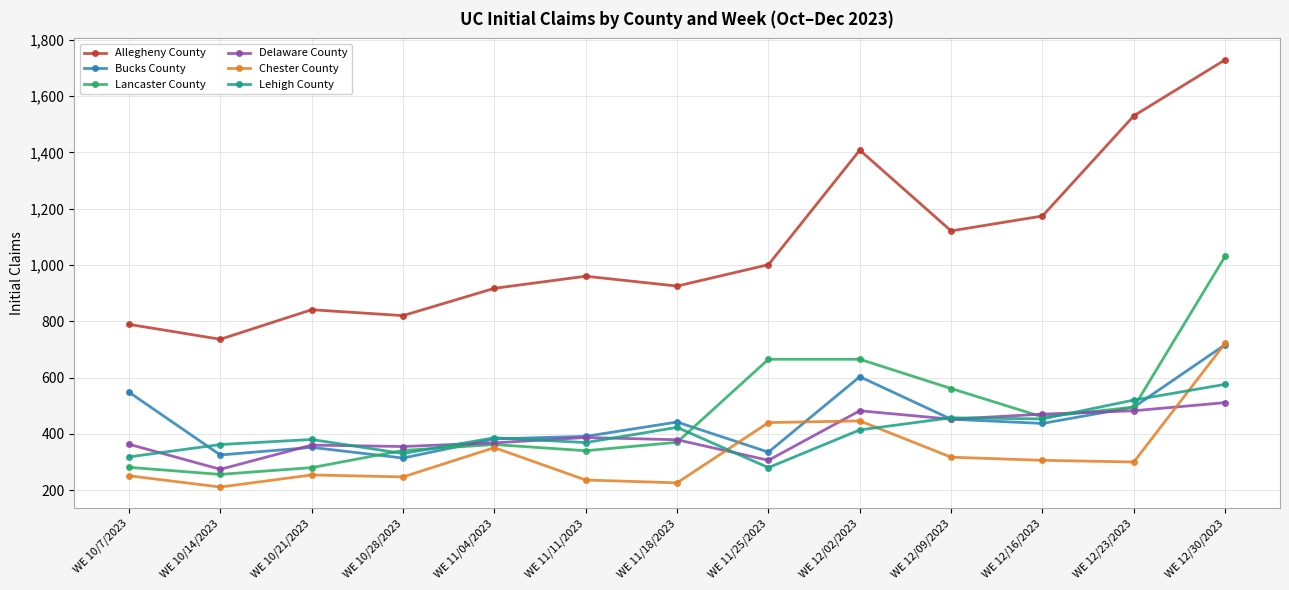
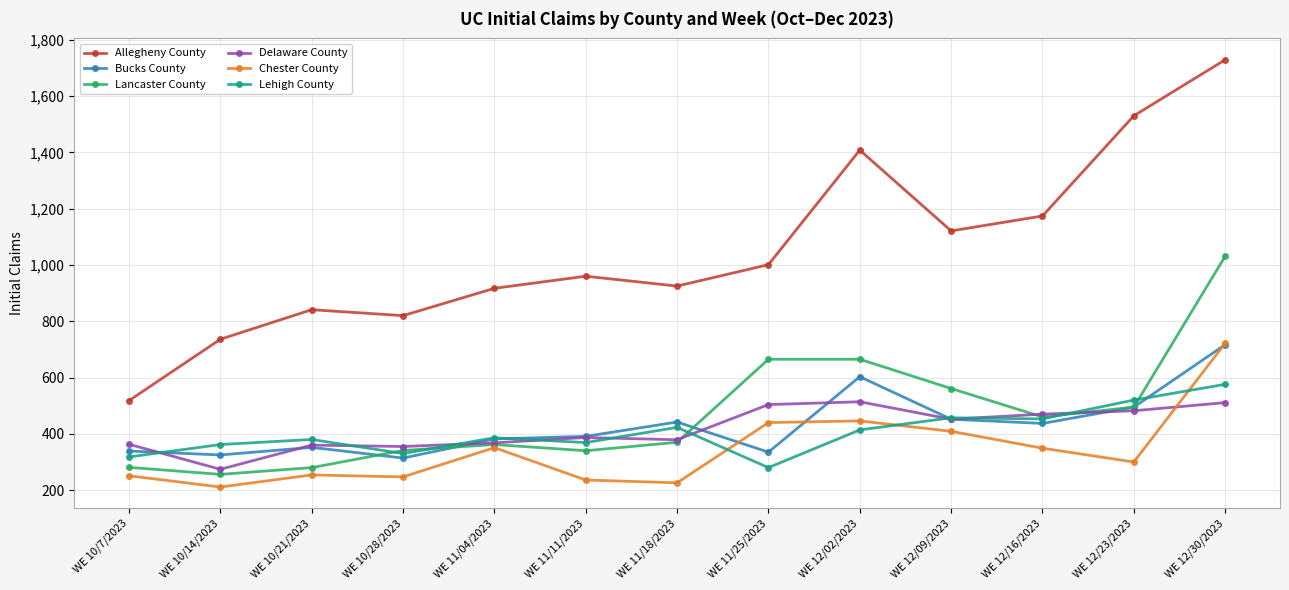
Allegheny County, WE 10/7/2023: 790 -> 520
Bucks County, WE 10/7/2023: 550 -> 340
Delaware County, WE 11/25/2023: 310 -> 500
Delaware County, WE 12/02/2023: 480 -> 510
Chester County, WE 12/09/2023: 320 -> 410
Chester County, WE 12/16/2023: 310 -> 350
